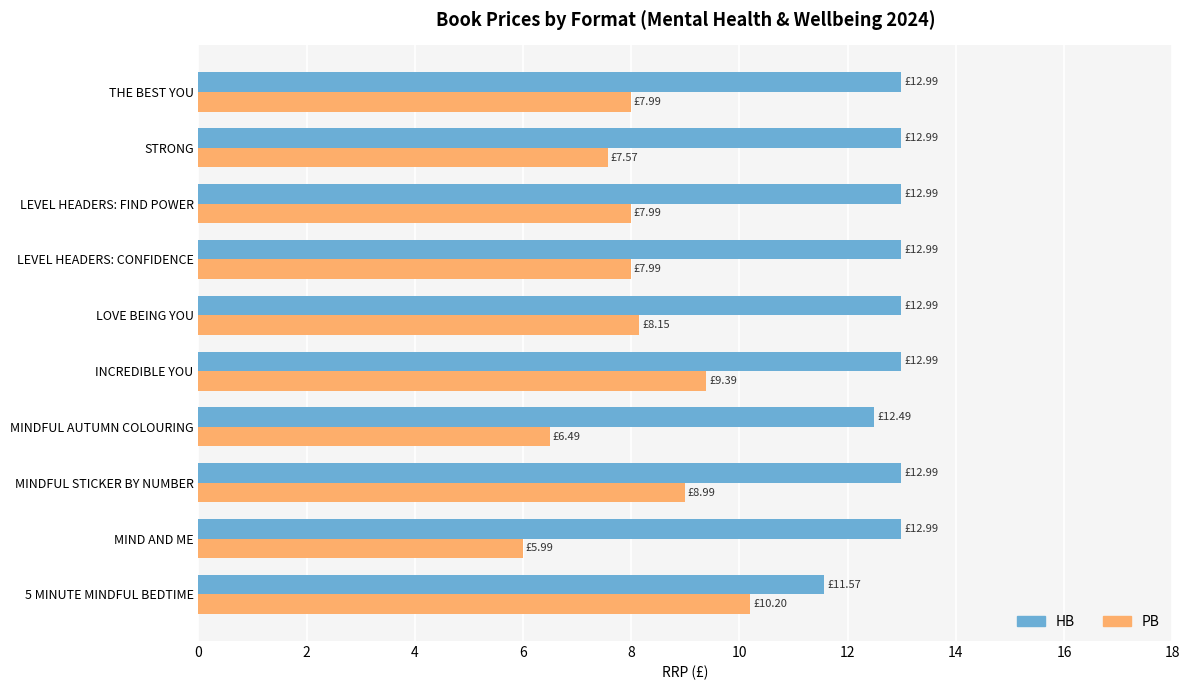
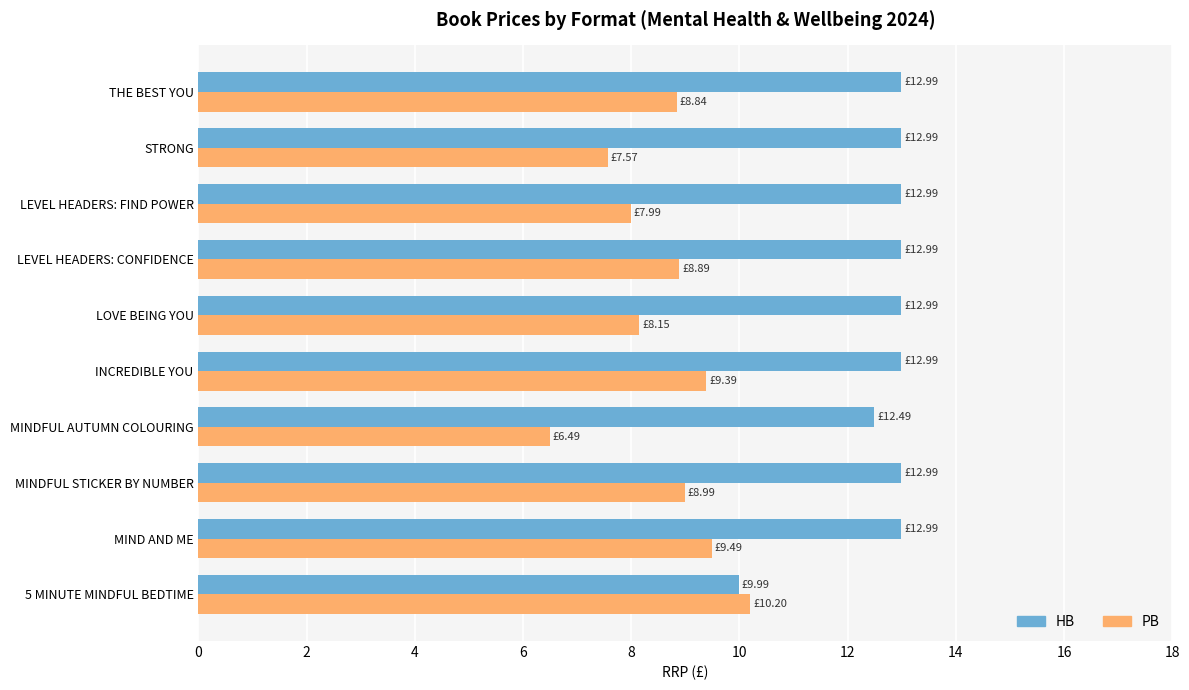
PB, THE BEST YOU: £7.99 -> £8.84
PB, LEVEL HEADERS: CONFIDENCE: £7.99 -> £8.89
PB, MIND AND ME: £5.99 -> £9.49
HB, 5 MINUTE MINDFUL BEDTIME: £11.57 -> £9.99
